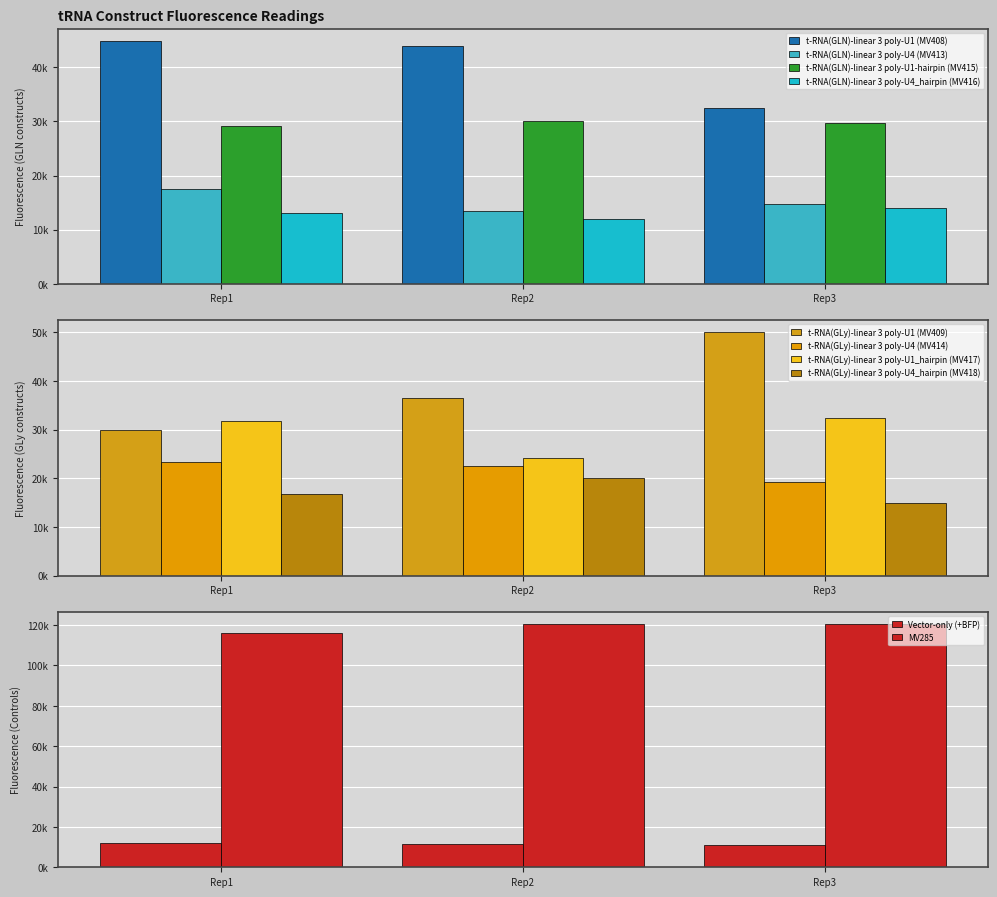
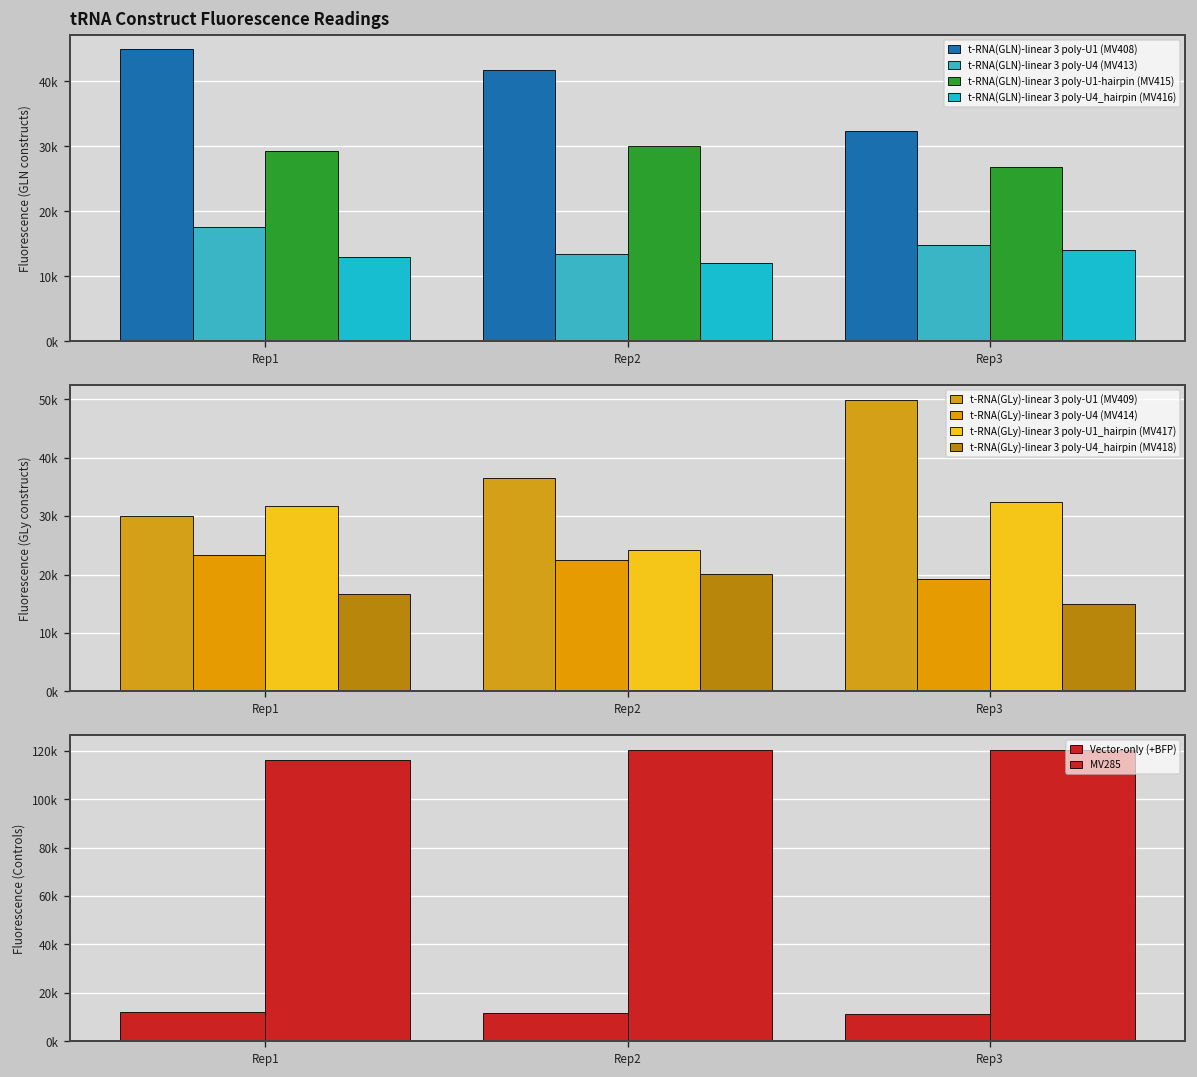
tRNA Construct Fluorescence Readings, t-RNA(GLN)-linear 3 poly-U1 (MV408), Rep2: 44000 -> 42000
tRNA Construct Fluorescence Readings, t-RNA(GLN)-linear 3 poly-U1-hairpin (MV415), Rep3: 30000 -> 27000
